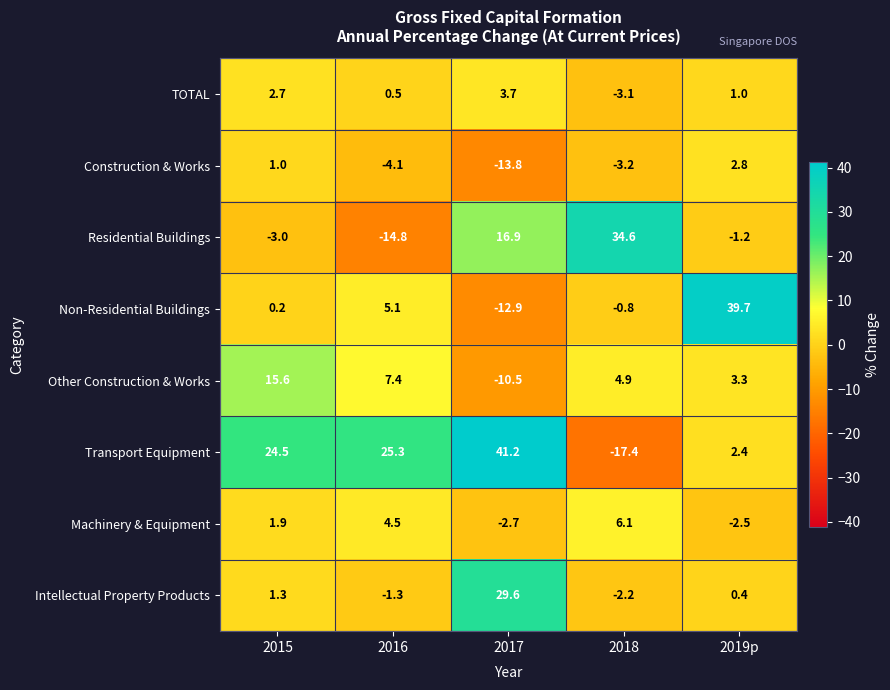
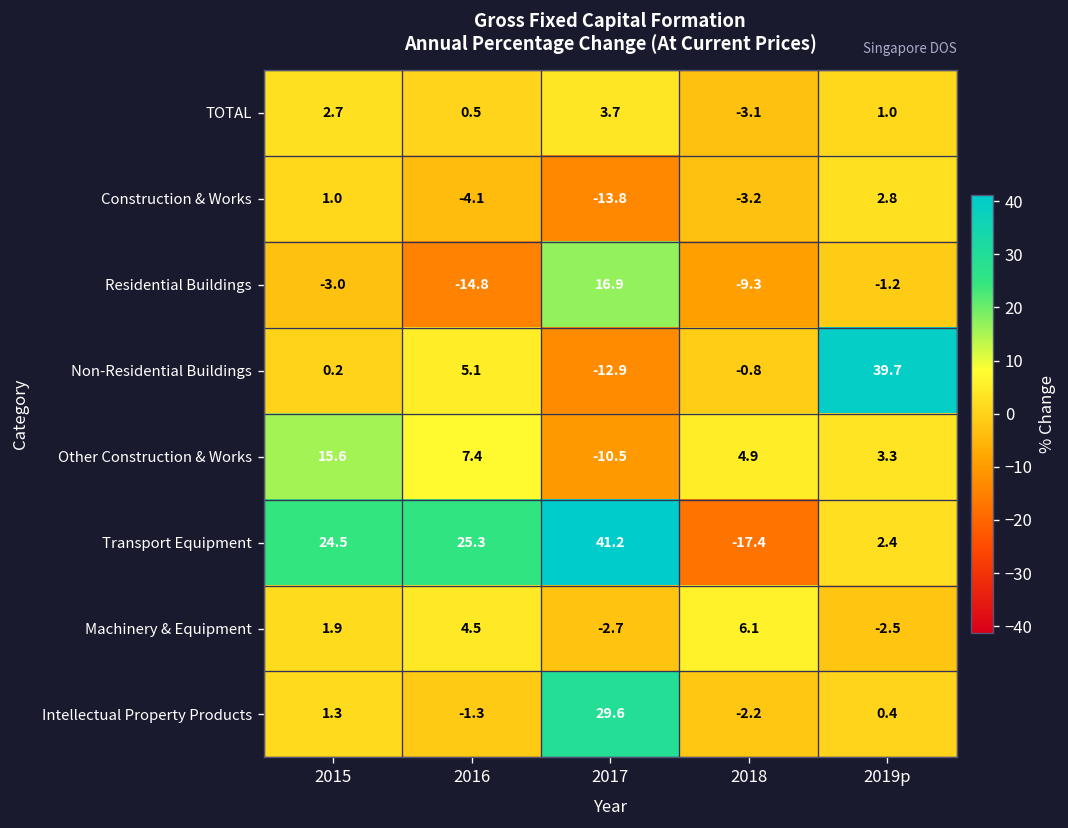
Residential Buildings, 2018: 34.6 -> -9.3
